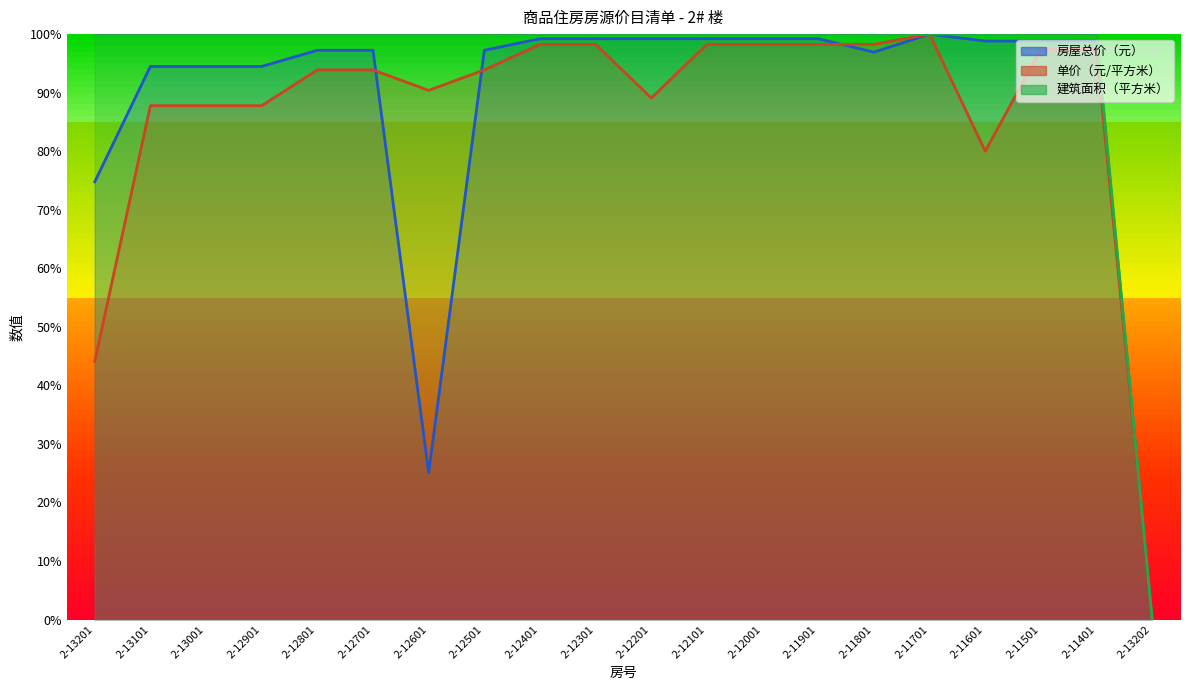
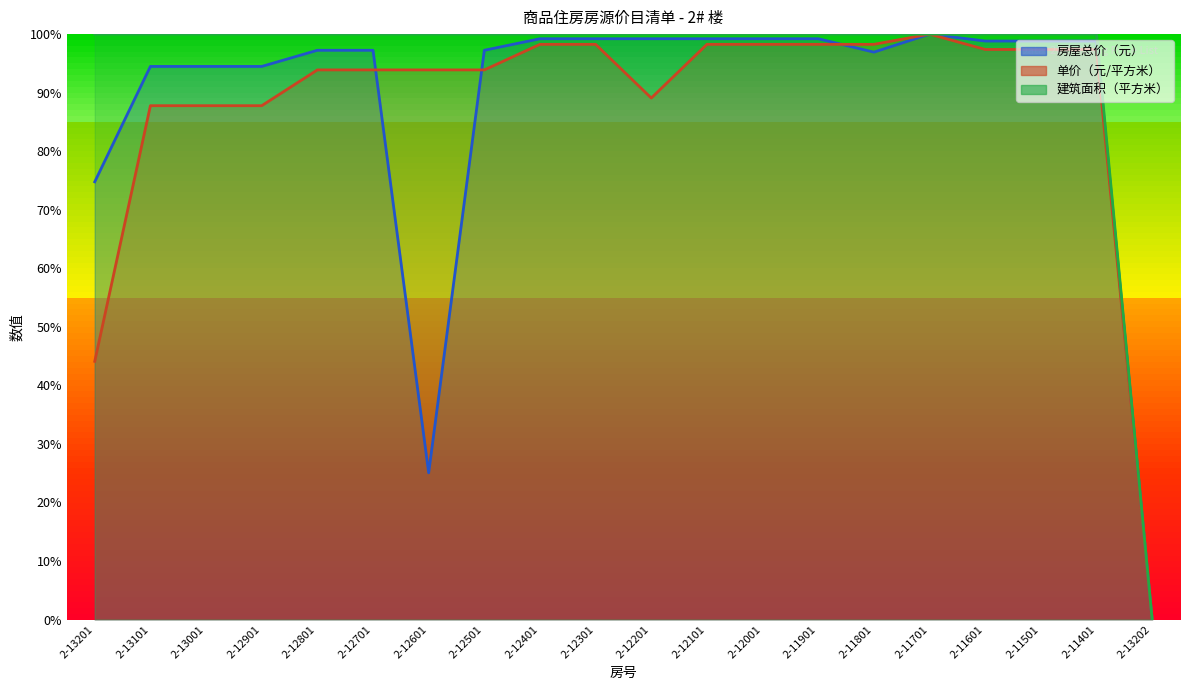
单价（元/平方米）, 2-12601: 90% -> 94%
单价（元/平方米）, 2-11601: 80% -> 97%
